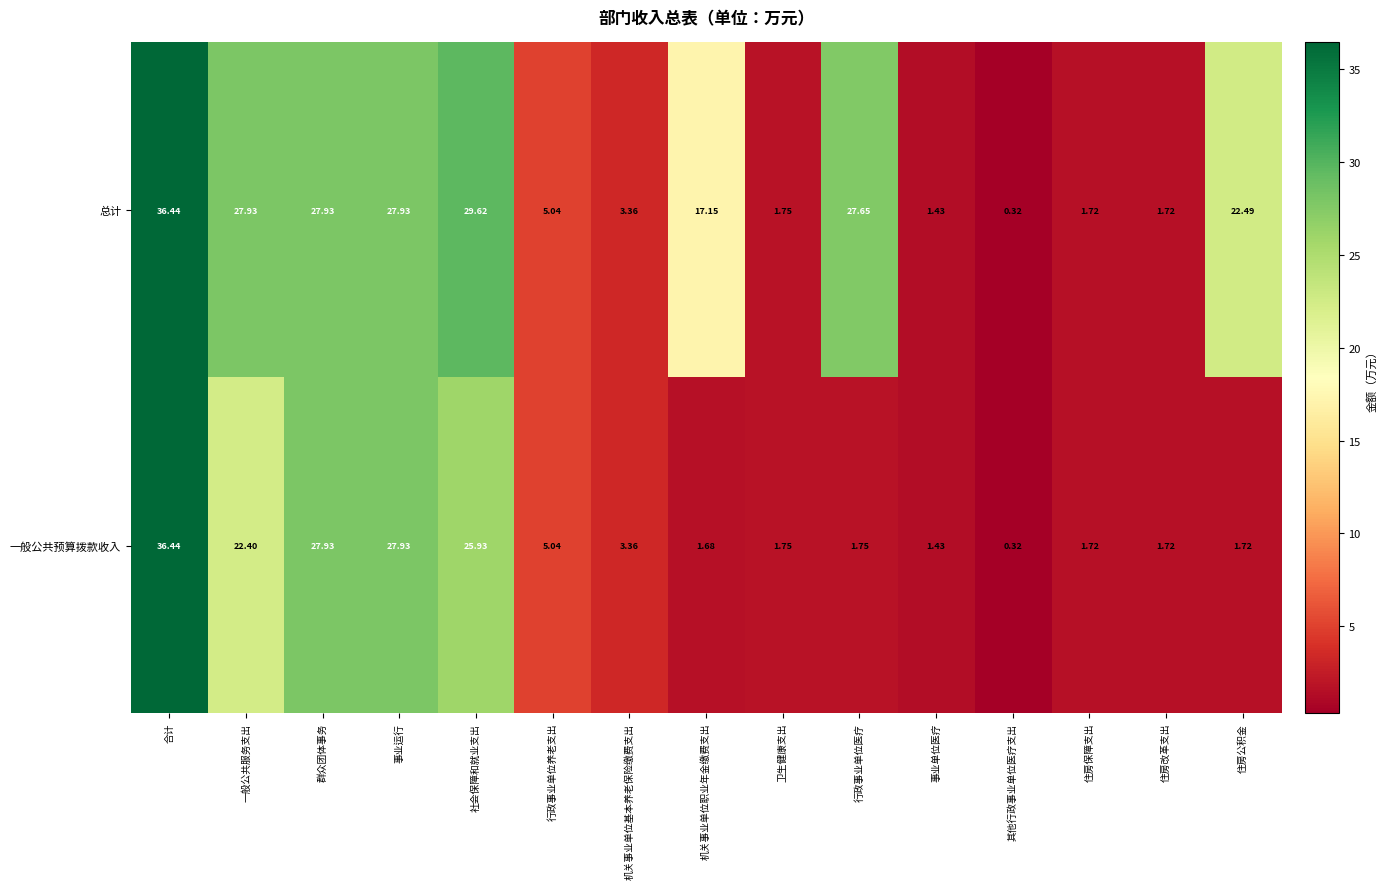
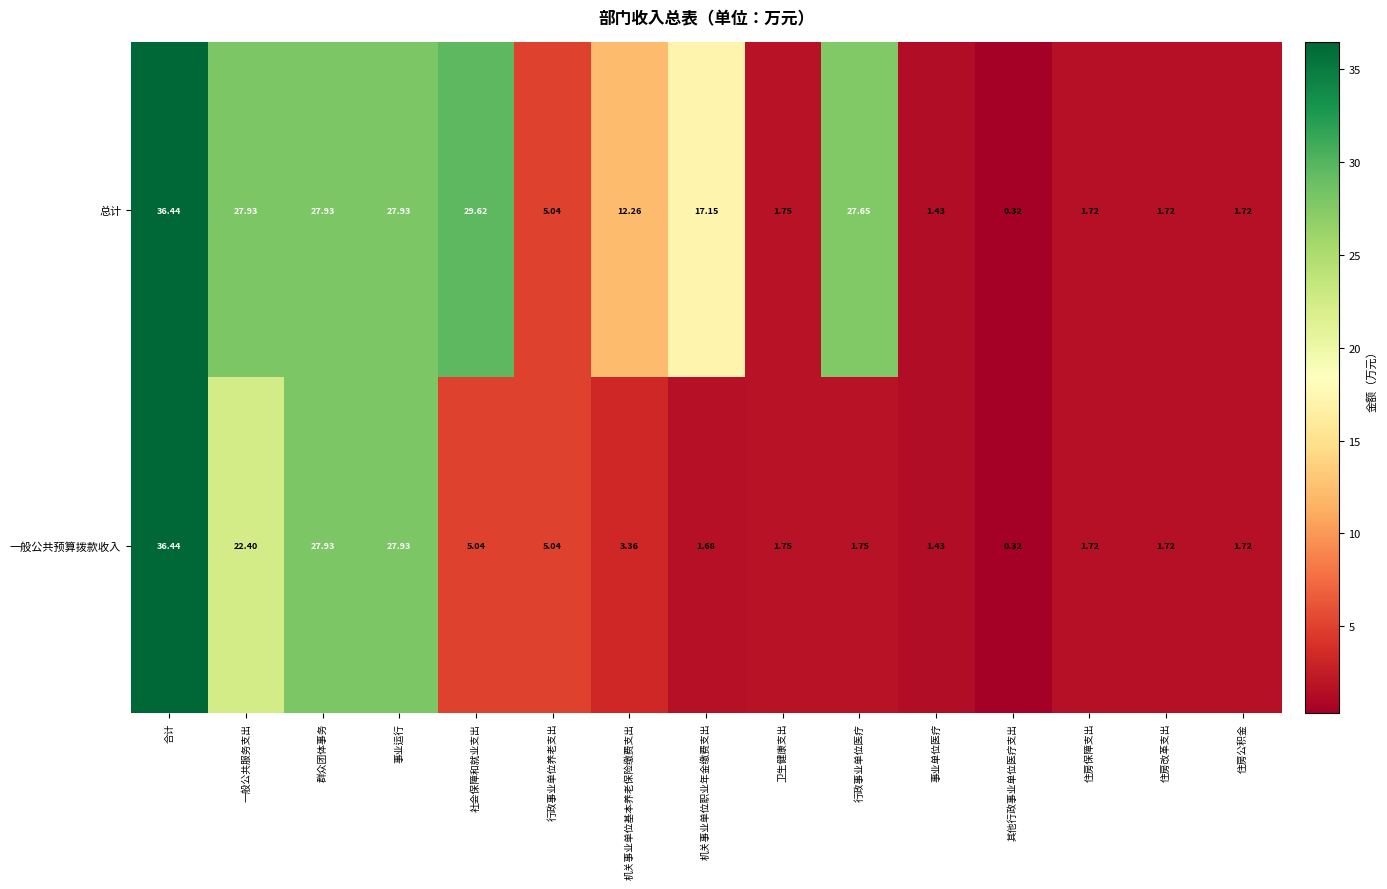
总计, 机关事业单位基本养老保险缴费支出: 3.36 -> 12.26
总计, 住房公积金: 22.49 -> 1.72
一般公共预算拨款收入, 社会保障和就业支出: 25.93 -> 5.04
